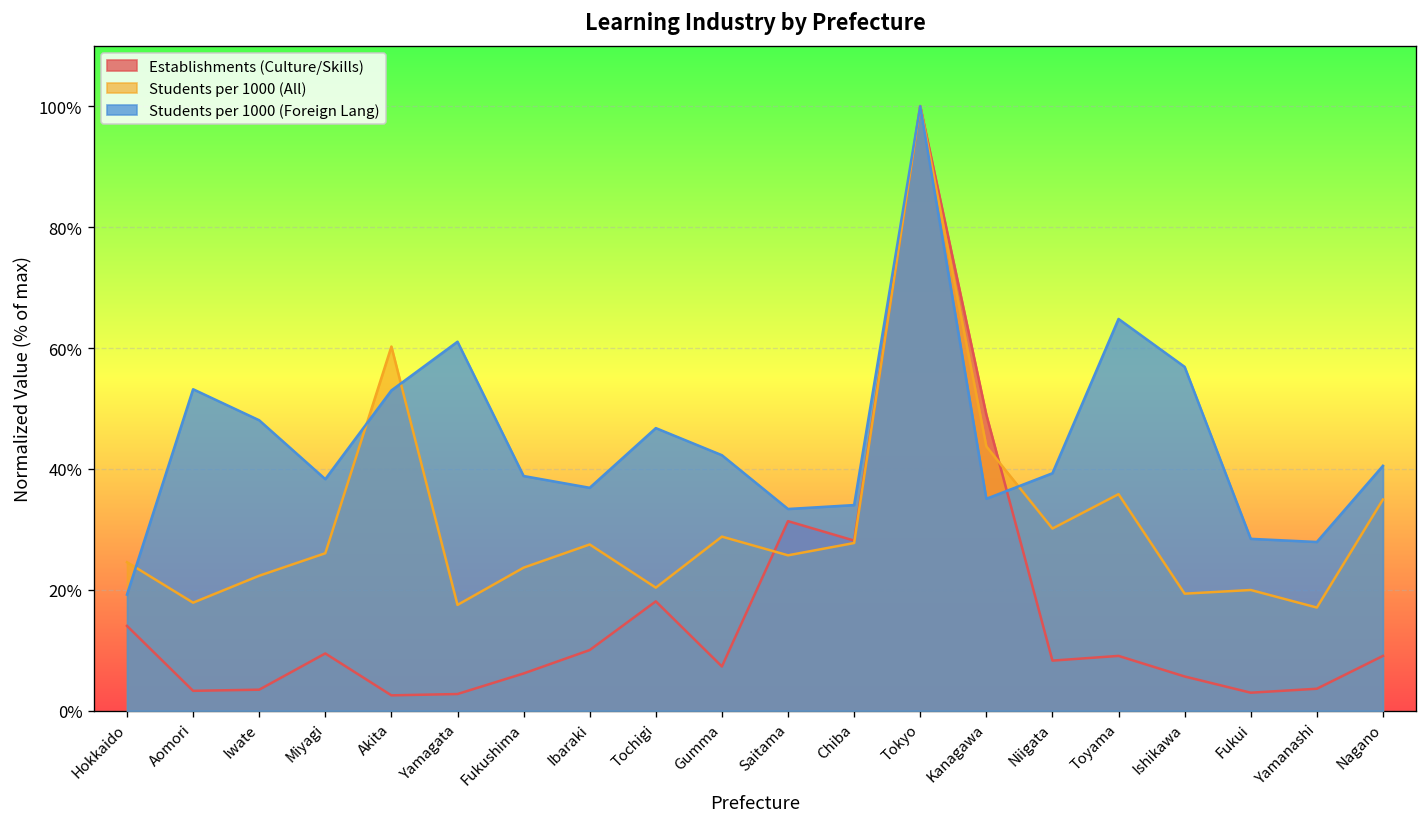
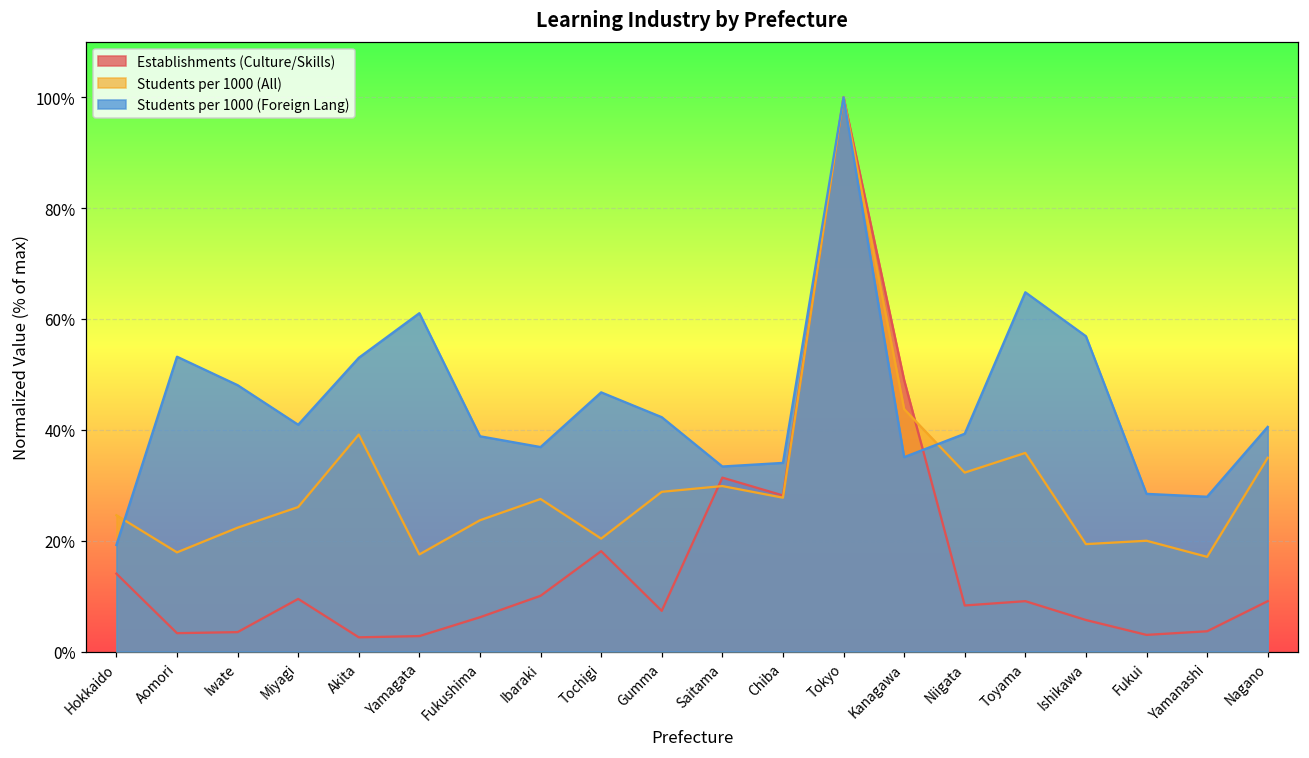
Students per 1000 (Foreign Lang), Miyagi: 38% -> 41%
Students per 1000 (All), Akita: 60% -> 39%
Students per 1000 (All), Saitama: 26% -> 30%
Students per 1000 (All), Niigata: 30% -> 32%
